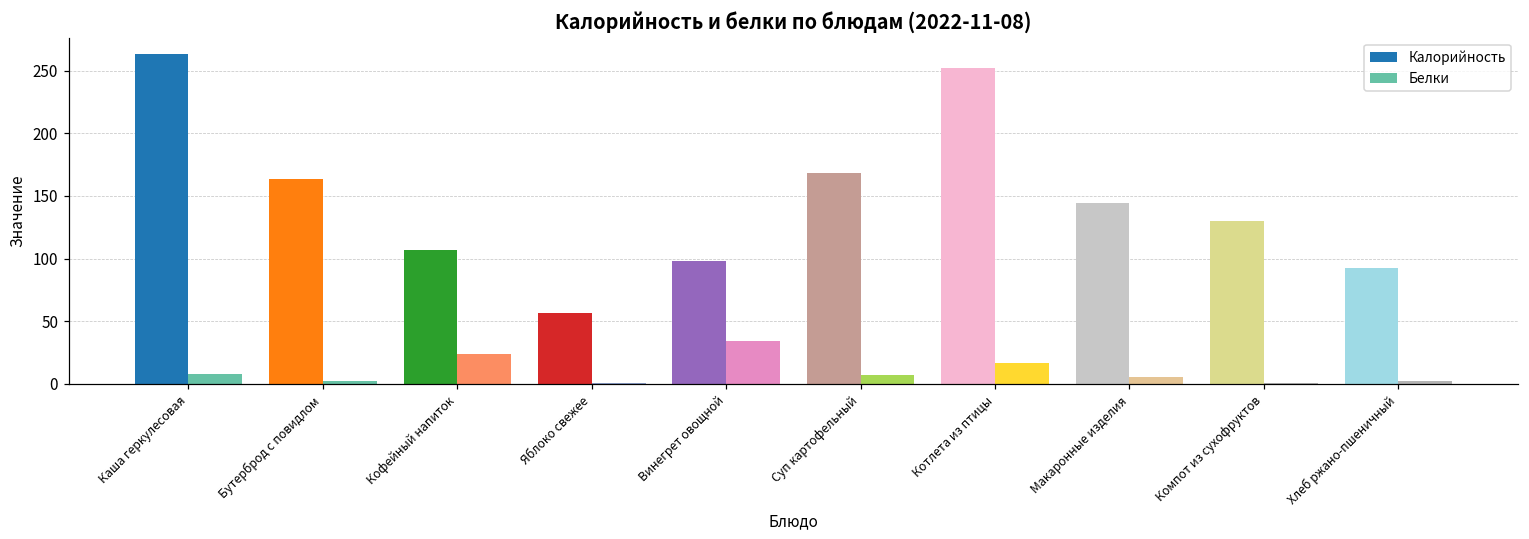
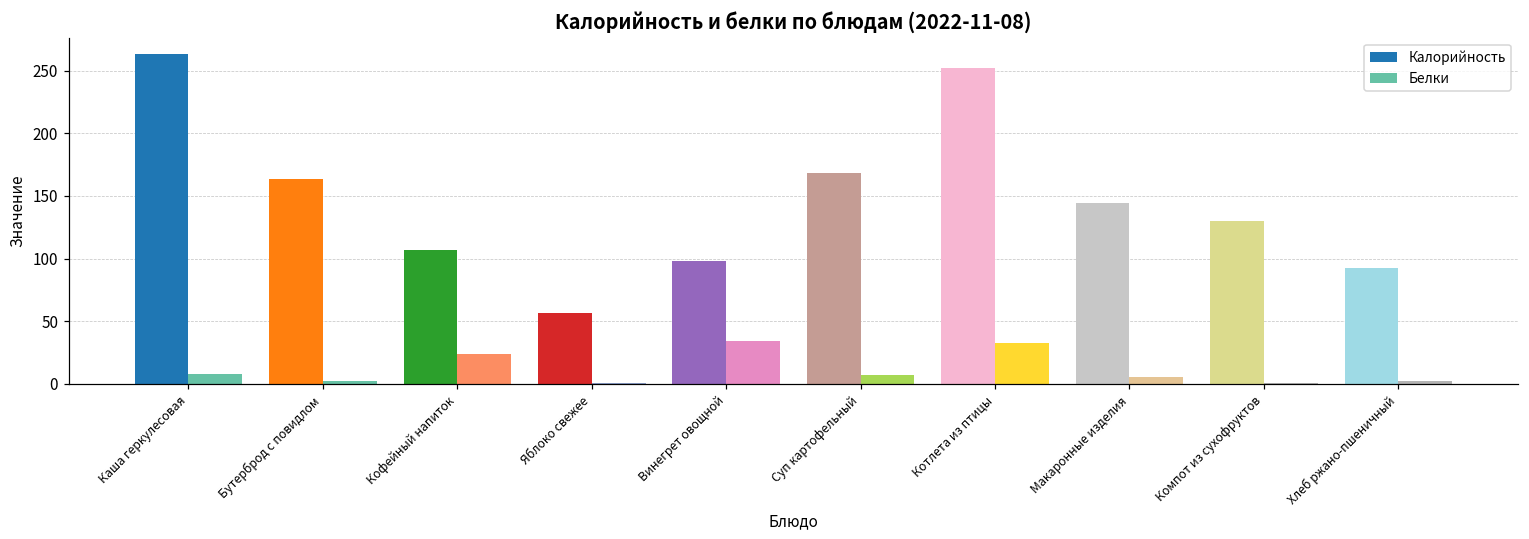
Белки, Котлета из птицы: 17 -> 32
